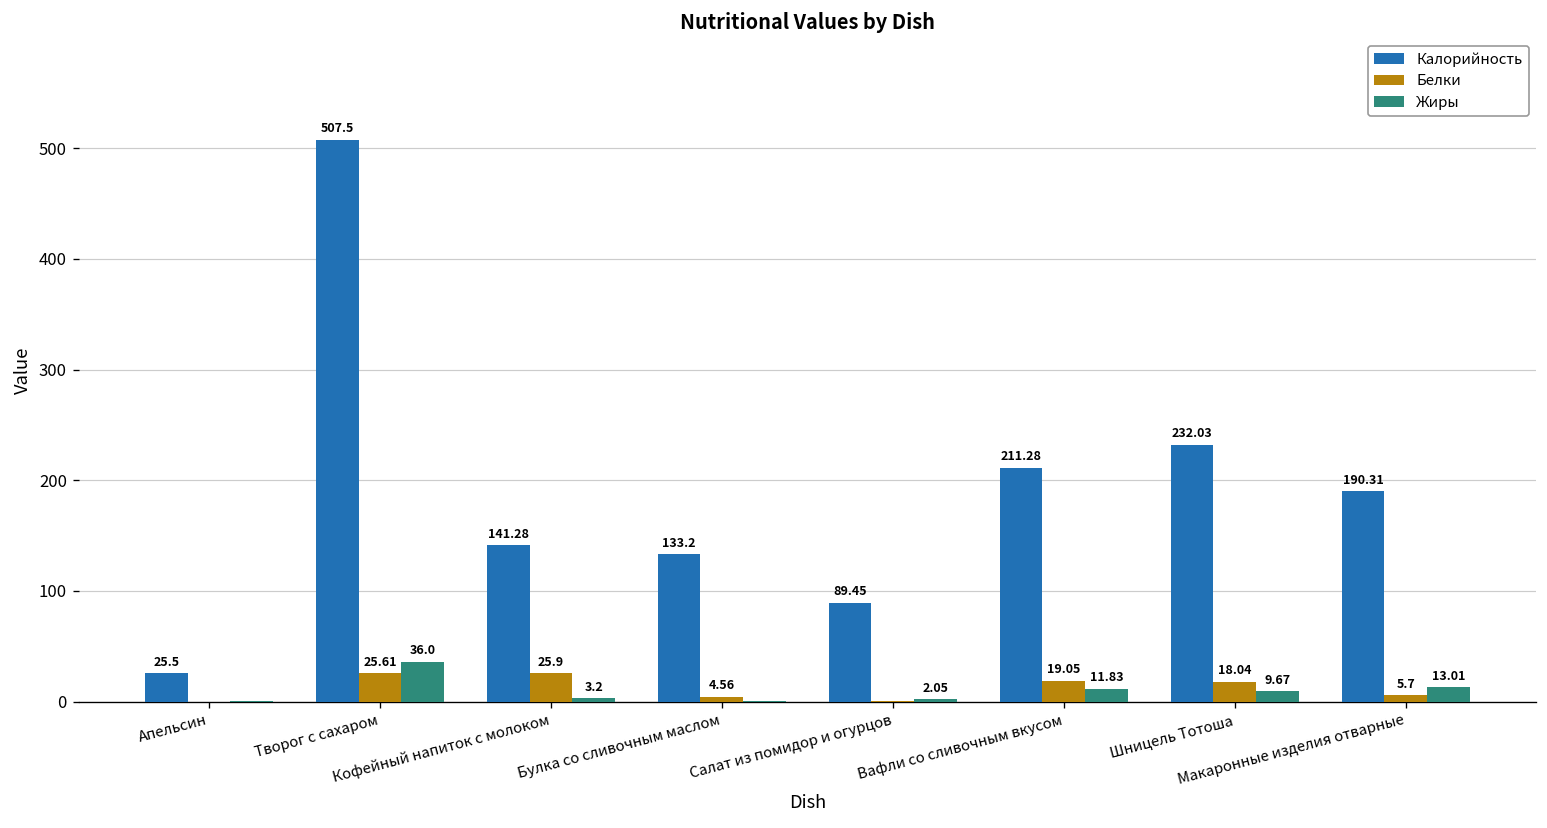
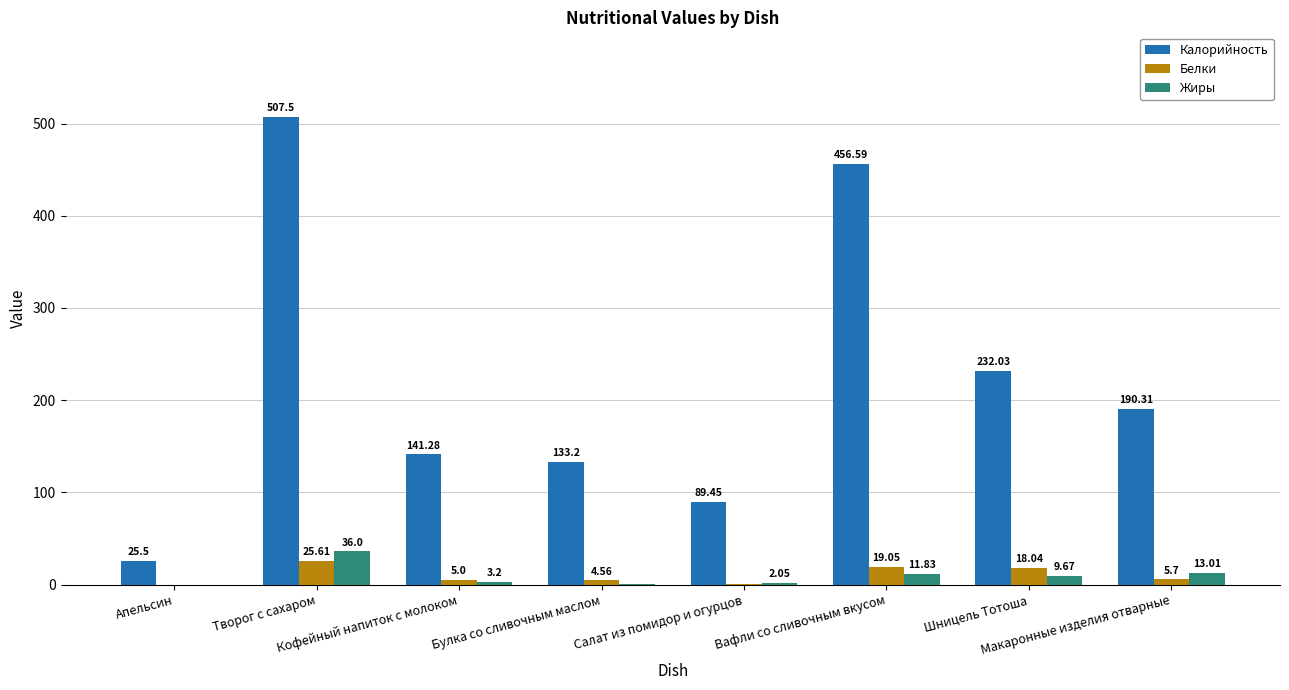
Белки, Кофейный напиток с молоком: 25.9 -> 5.0
Калорийность, Вафли со сливочным вкусом: 211.28 -> 456.59
